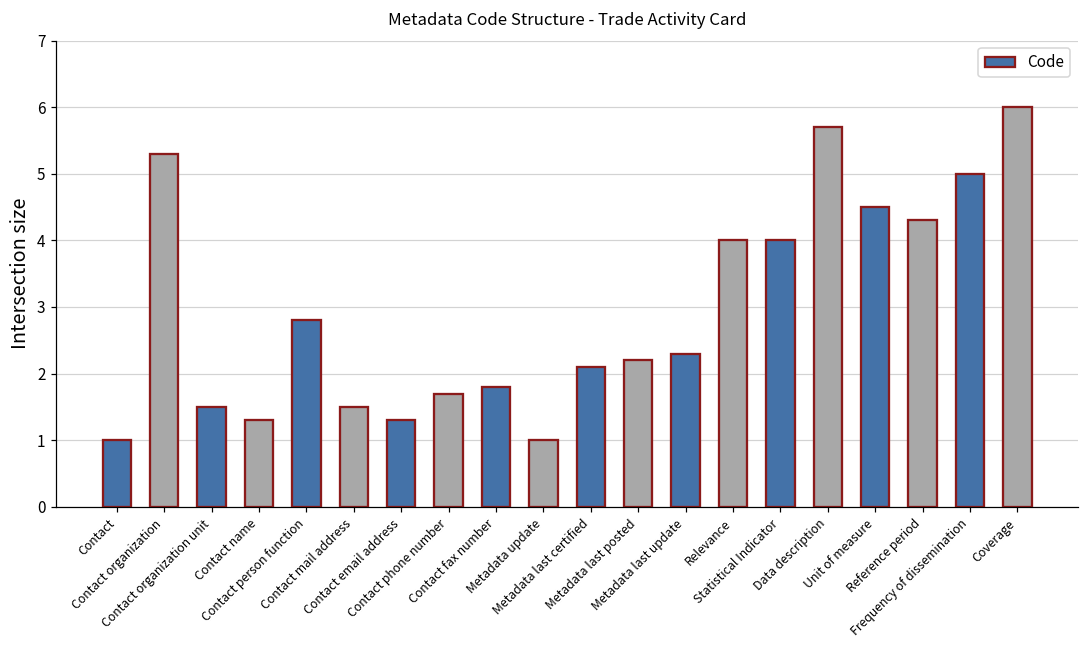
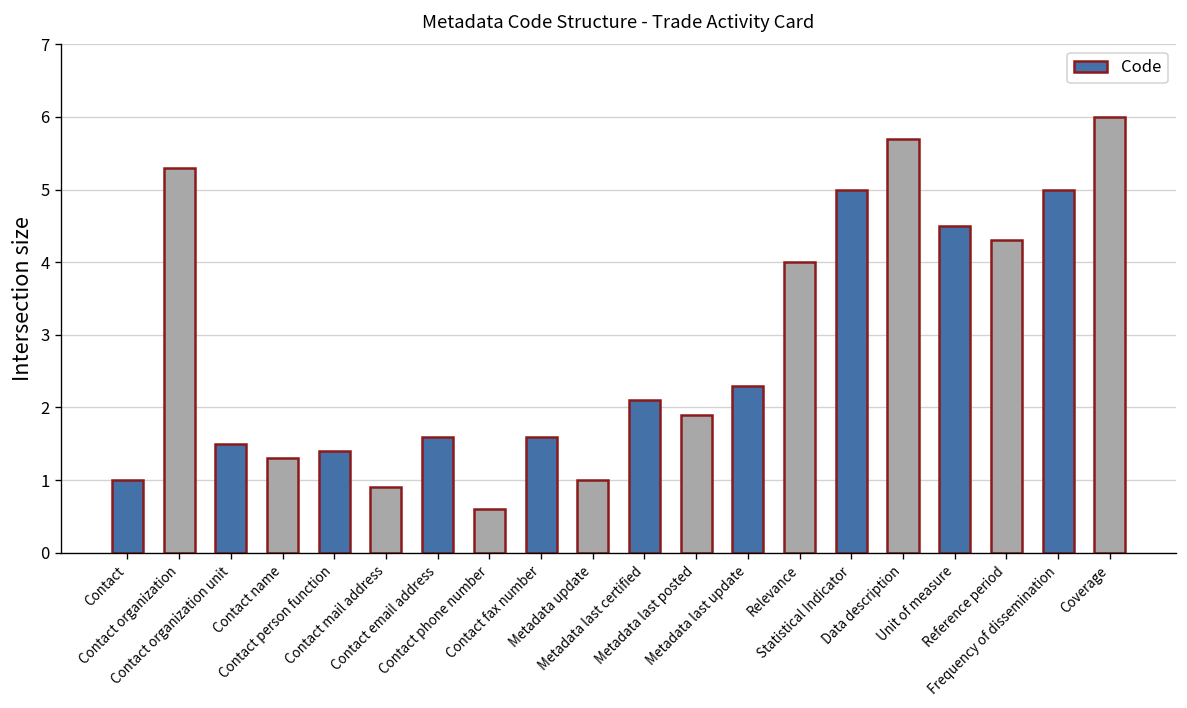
Contact person function: 2.8 -> 1.4
Contact mail address: 1.5 -> 0.9
Contact email address: 1.3 -> 1.6
Contact phone number: 1.7 -> 0.6
Contact fax number: 1.8 -> 1.6
Metadata last posted: 2.2 -> 1.9
Statistical Indicator: 4 -> 5
